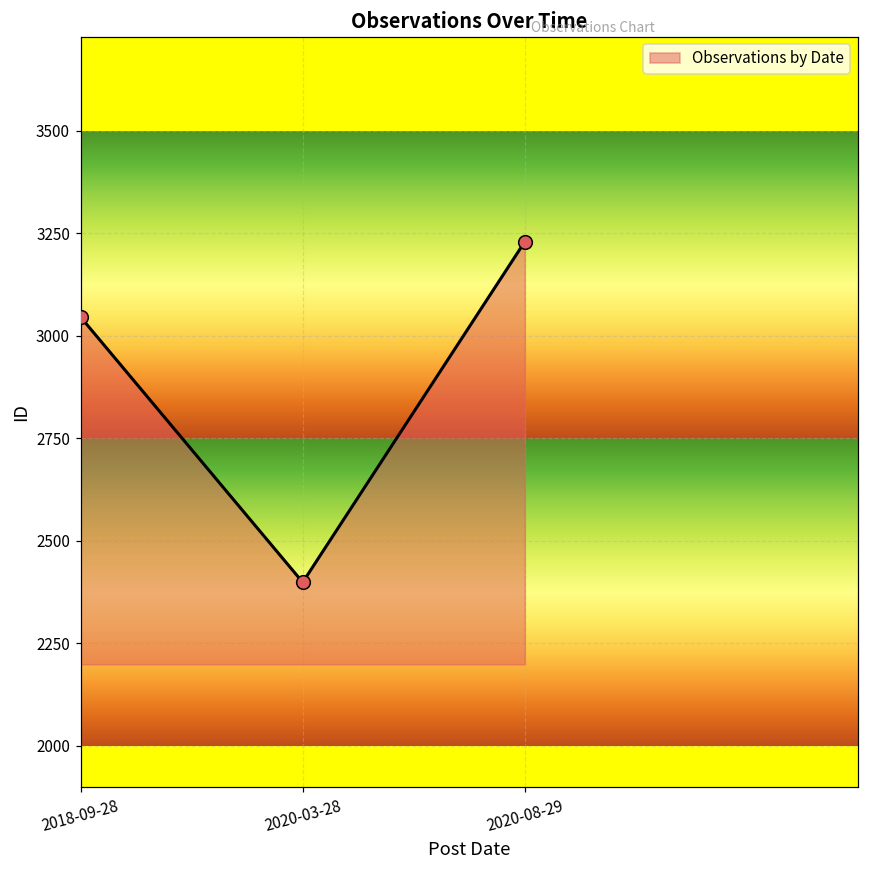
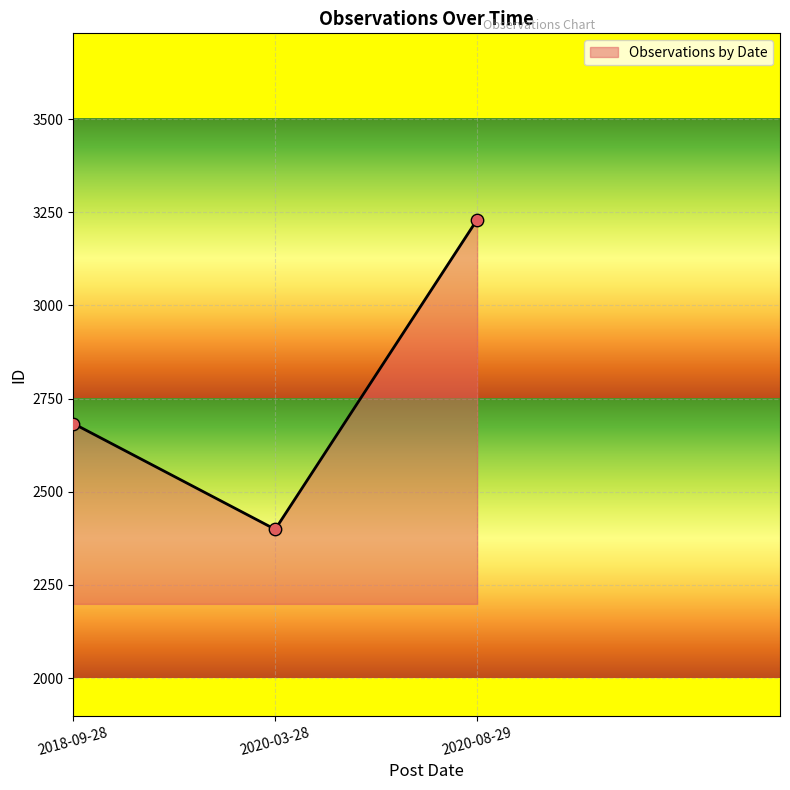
2018-09-28: 3050 -> 2680
